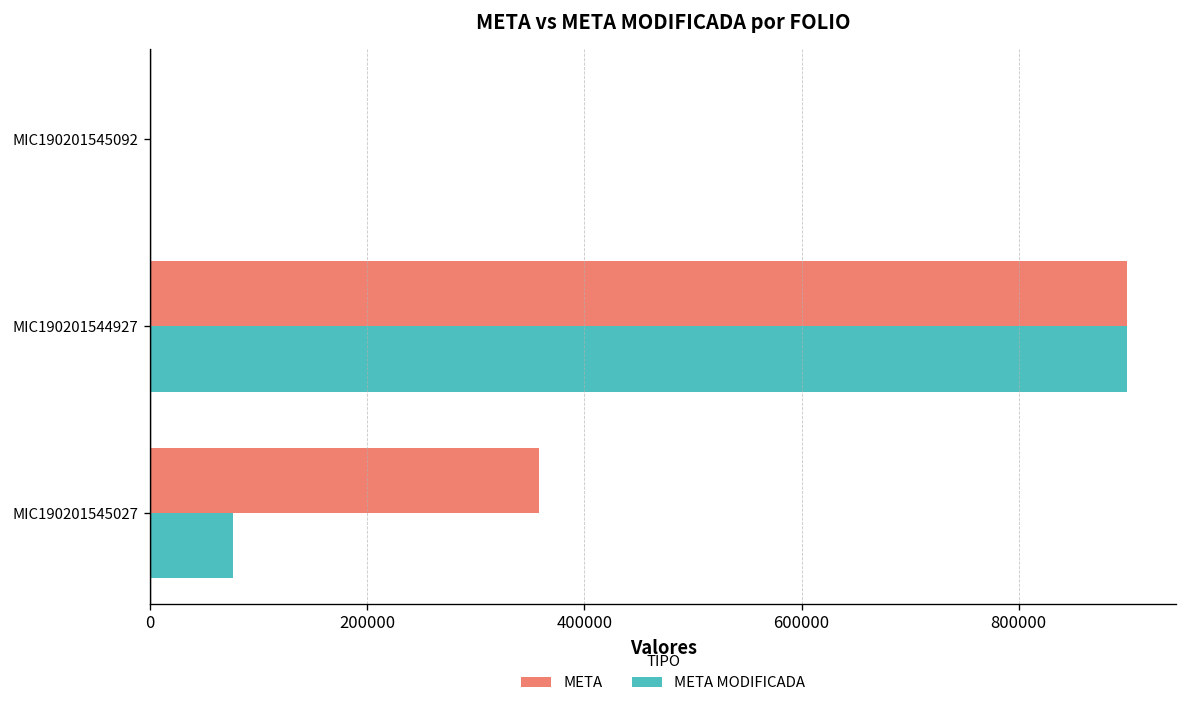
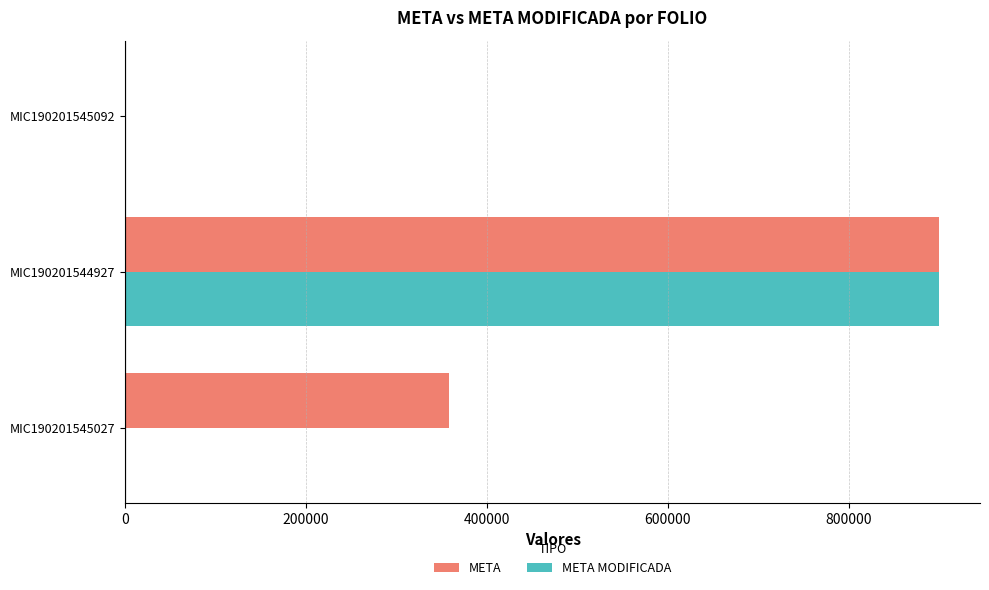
META MODIFICADA, MIC190201545027: 80000 -> 0
